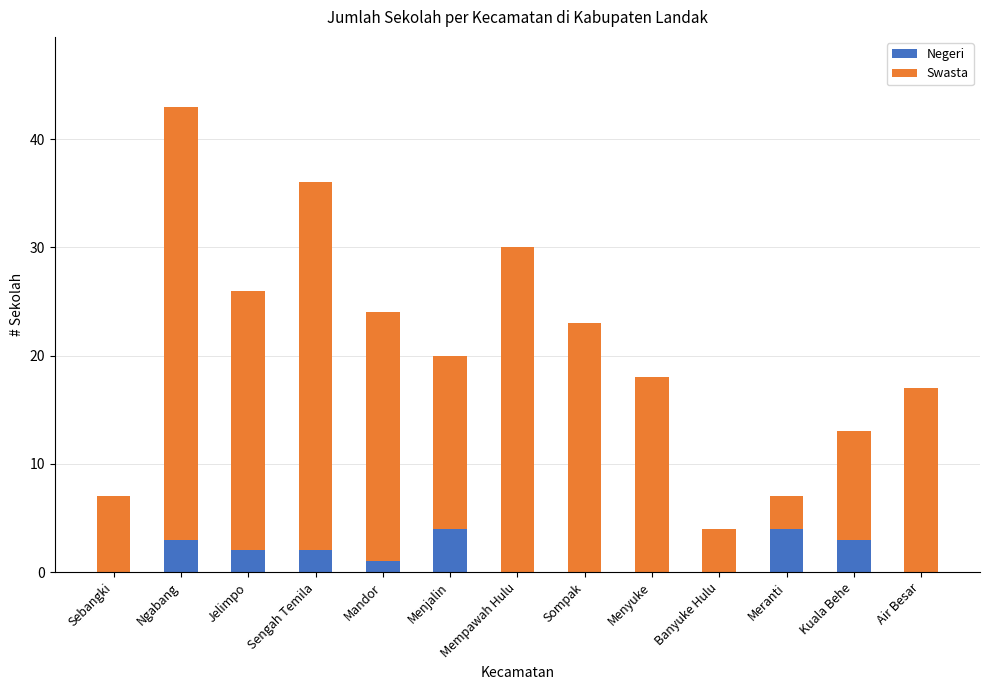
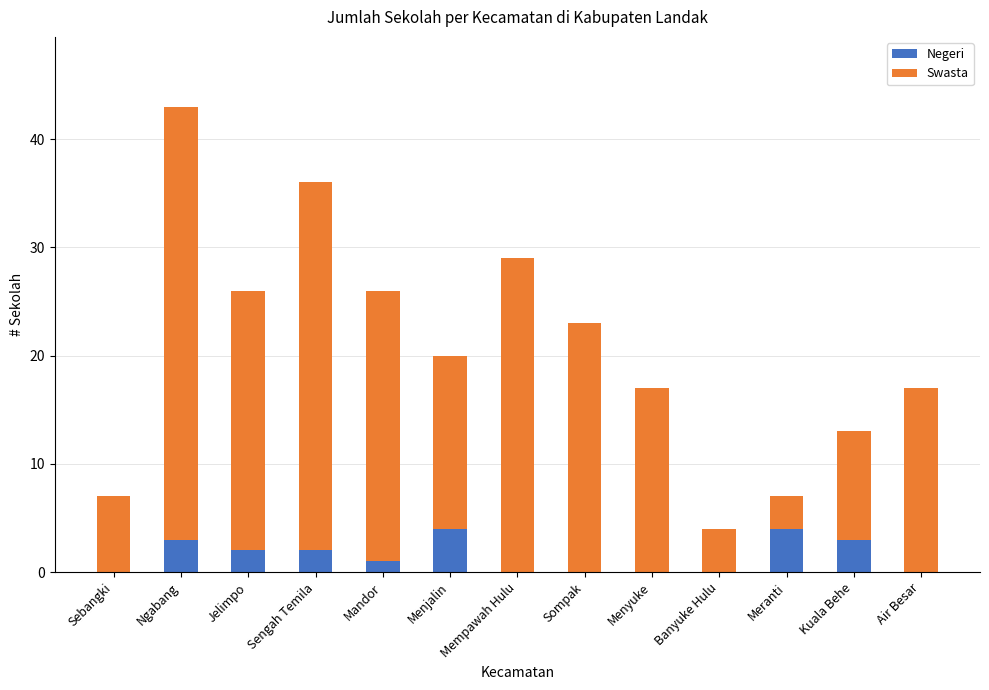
Swasta, Mandor: 23 -> 25
Swasta, Mempawah Hulu: 30 -> 29
Swasta, Menyuke: 18 -> 17
